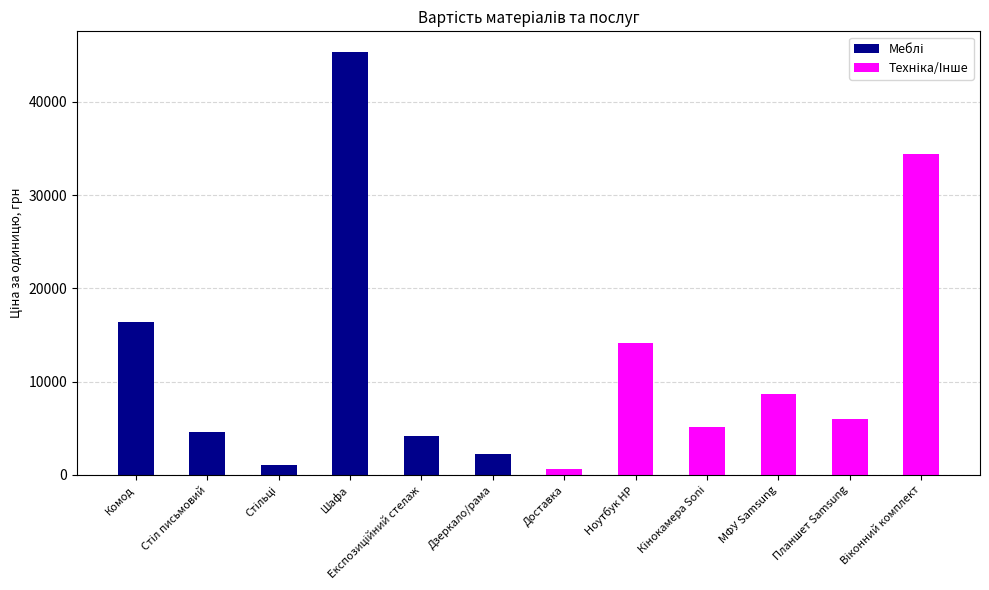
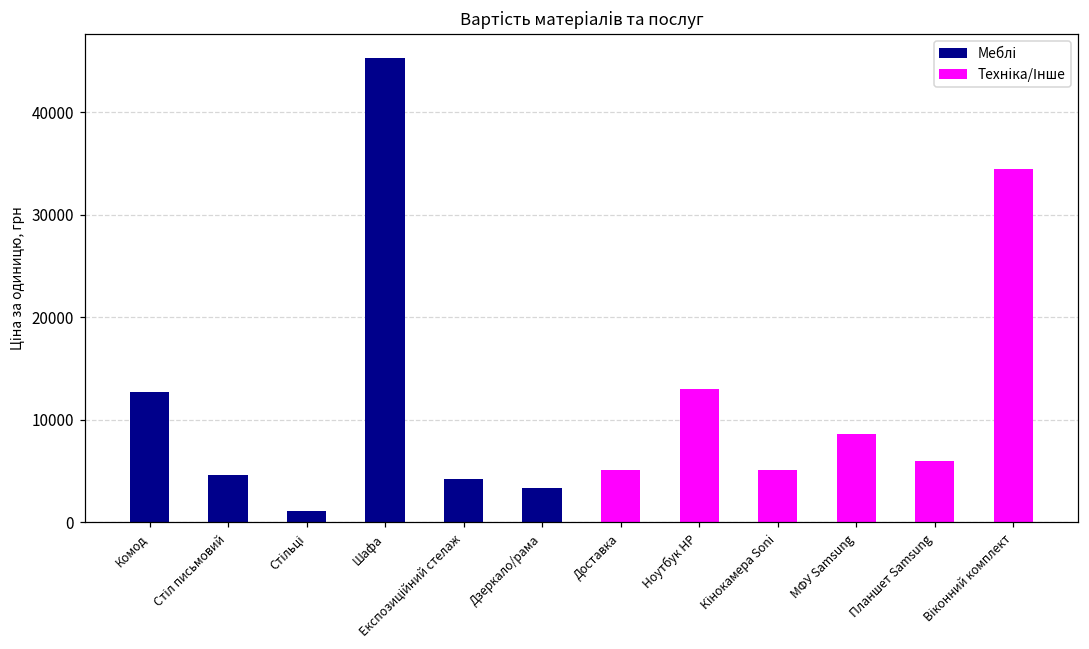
Меблі, Комод: 16000 -> 13000
Меблі, Дзеркало/рама: 2000 -> 3000
Техніка/Інше, Доставка: 1000 -> 5000
Техніка/Інше, Ноутбук НР: 14000 -> 13000
